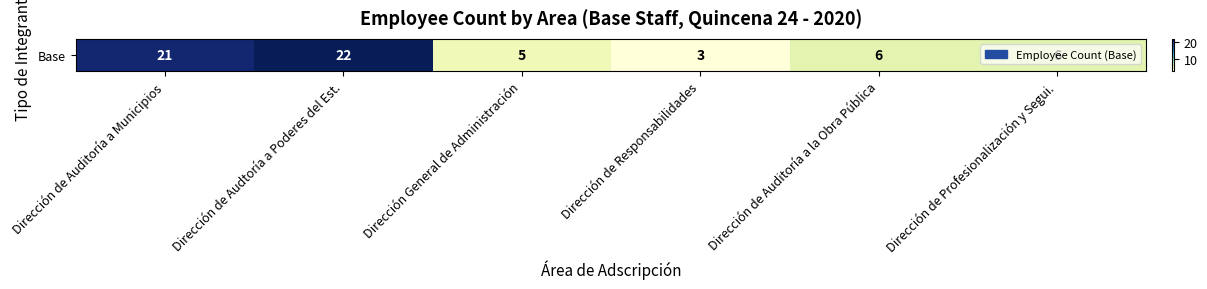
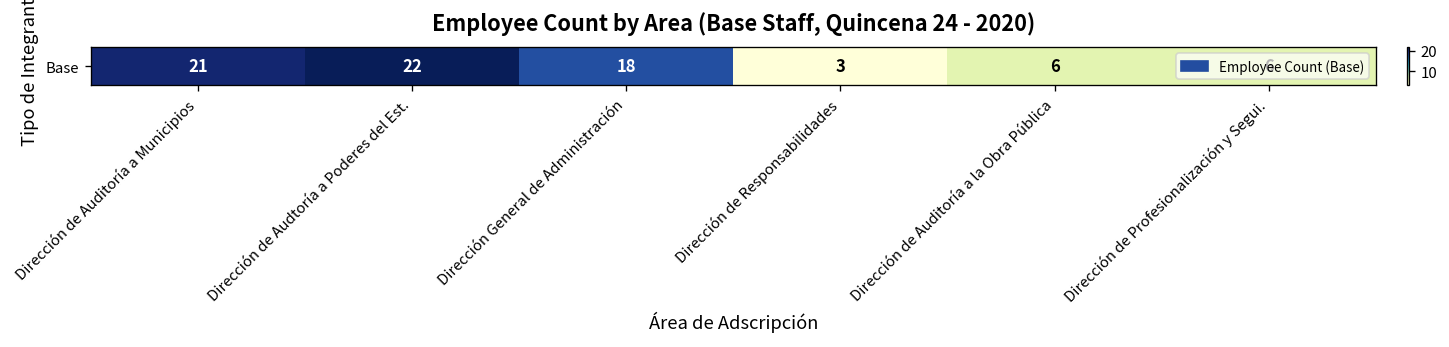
Base, Dirección General de Administración: 5 -> 18
